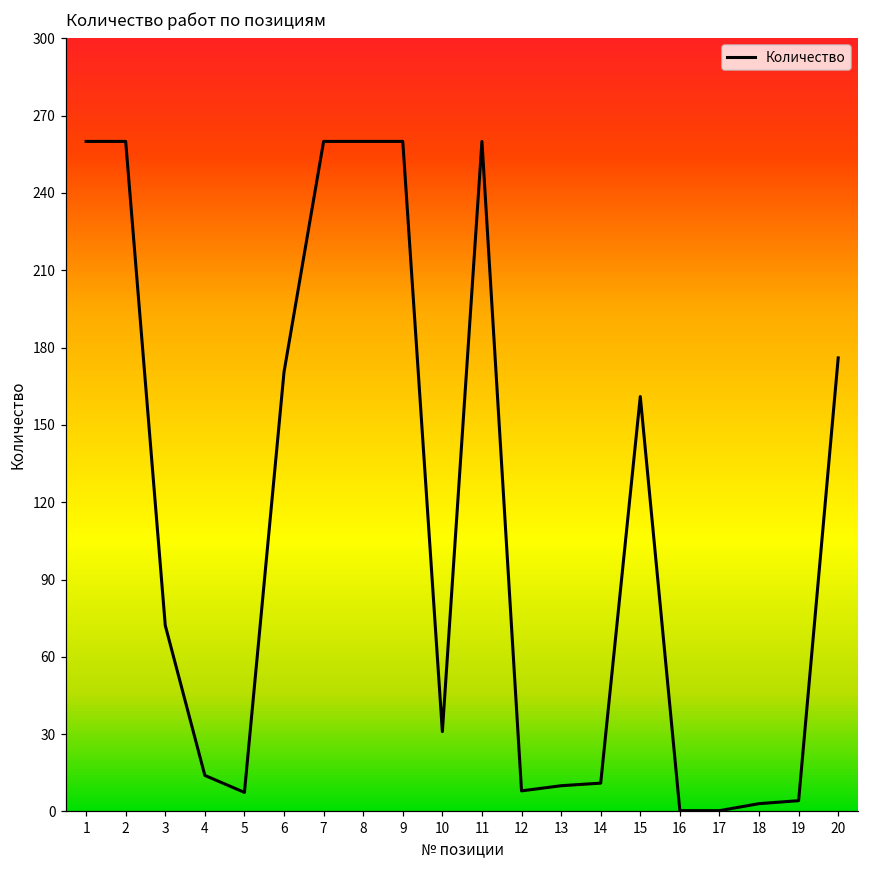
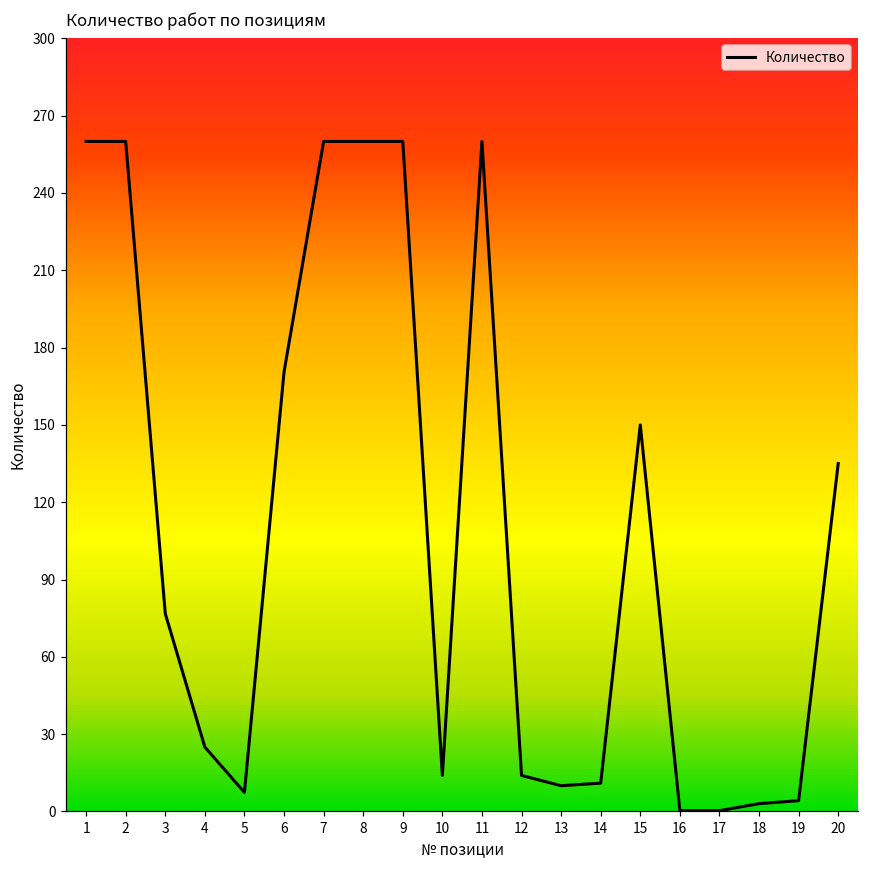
3: 72 -> 77
4: 14 -> 25
10: 31 -> 14
12: 8 -> 14
15: 161 -> 150
20: 176 -> 135
